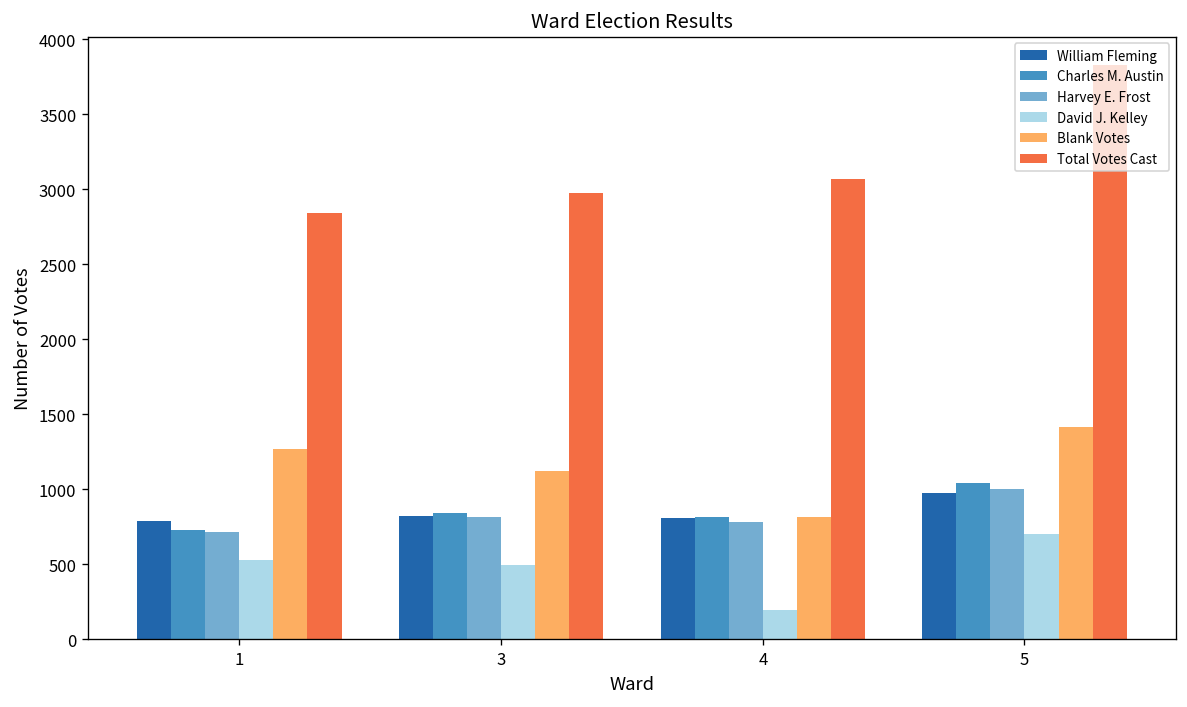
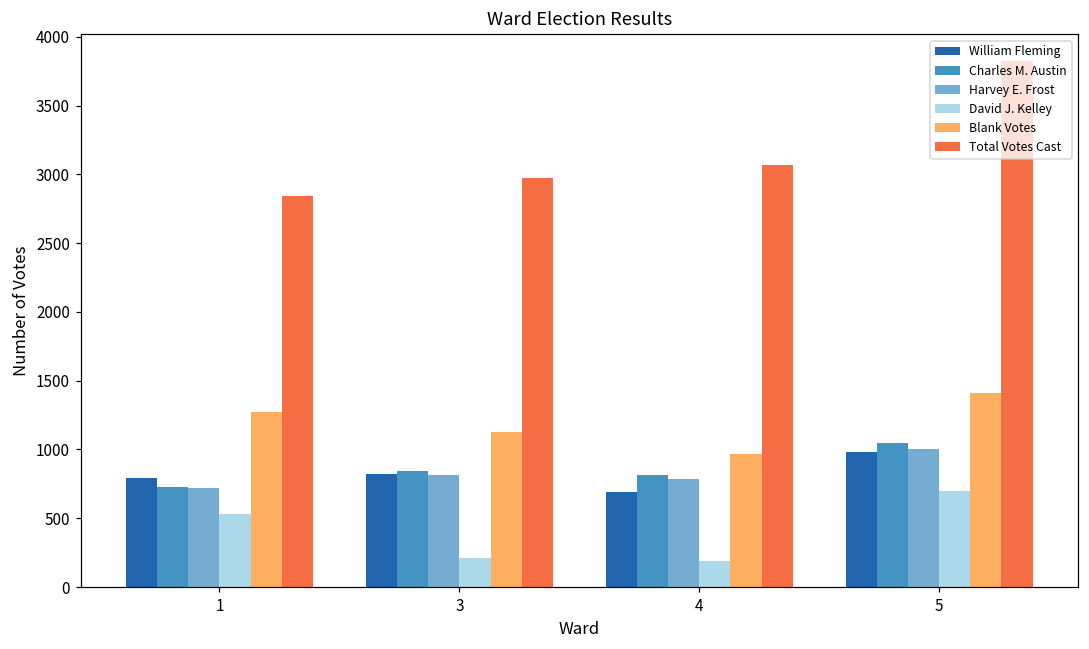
David J. Kelley, 3: 490 -> 210
William Fleming, 4: 810 -> 690
Blank Votes, 4: 810 -> 970
